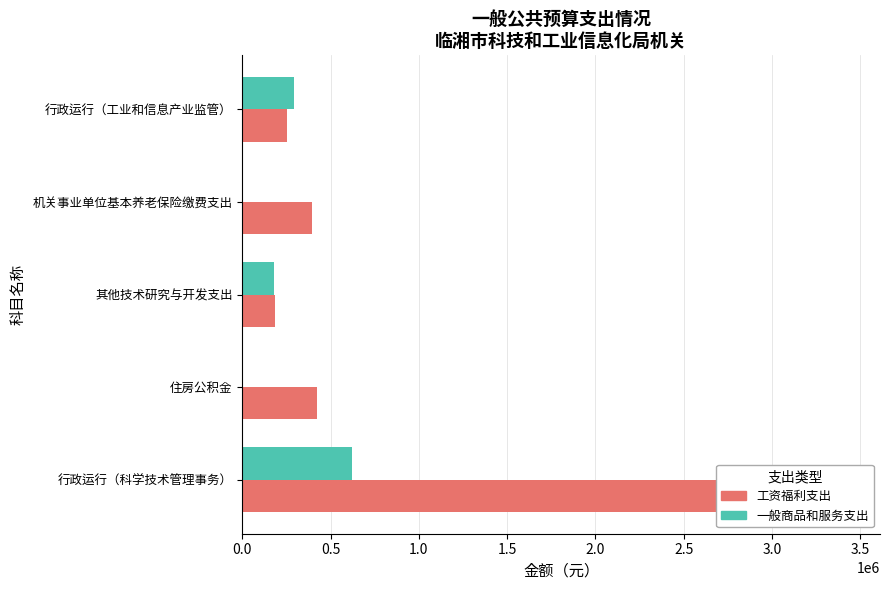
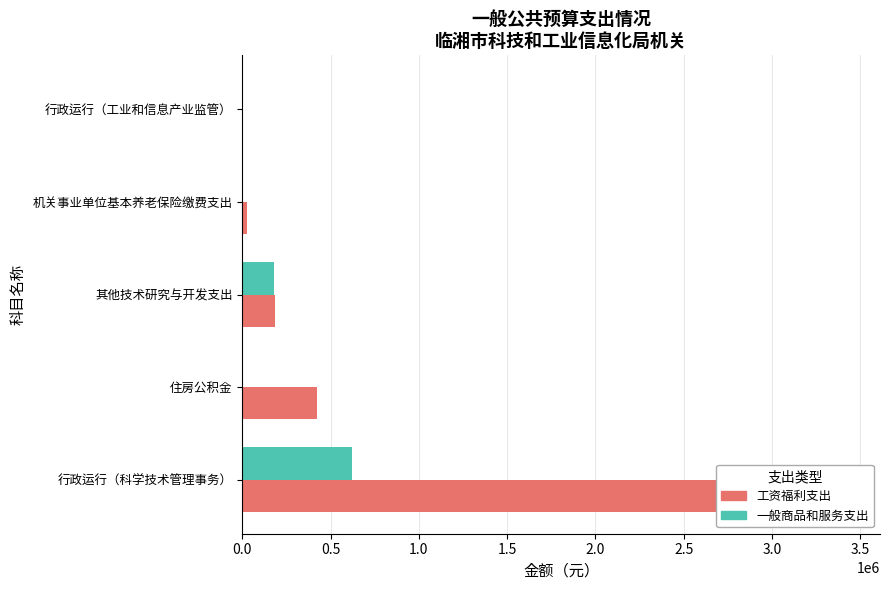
一般商品和服务支出, 行政运行（工业和信息产业监管）: 290000 -> 0
工资福利支出, 行政运行（工业和信息产业监管）: 250000 -> 0
工资福利支出, 机关事业单位基本养老保险缴费支出: 390000 -> 20000
